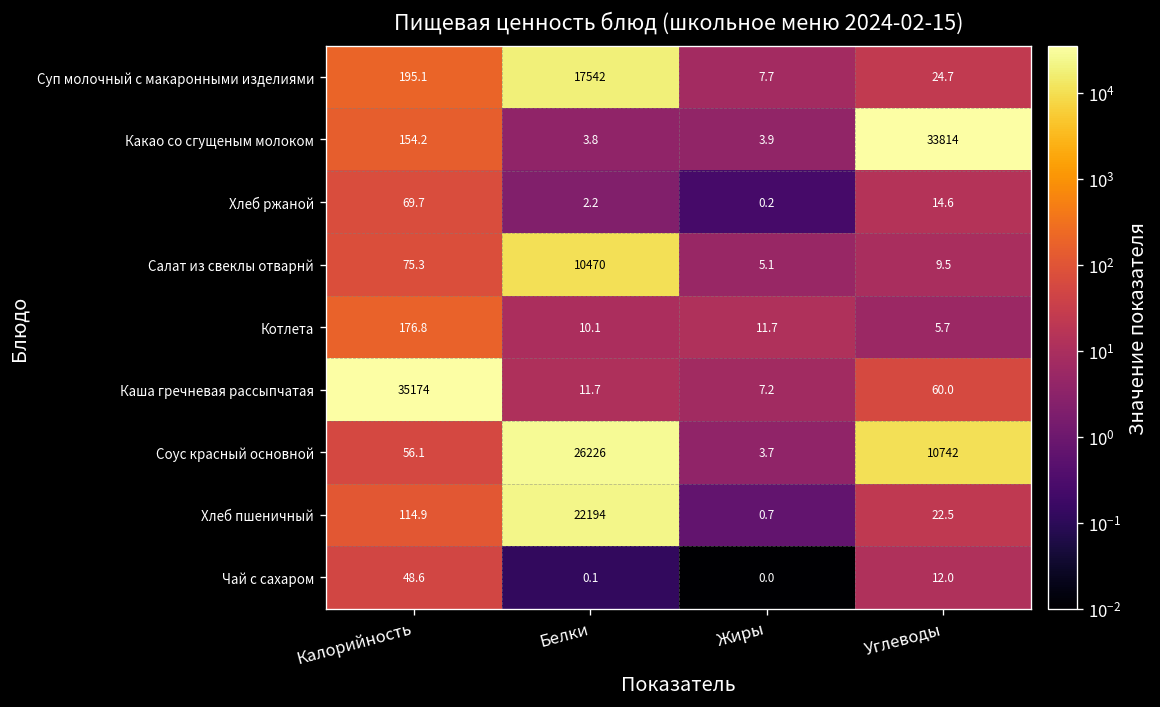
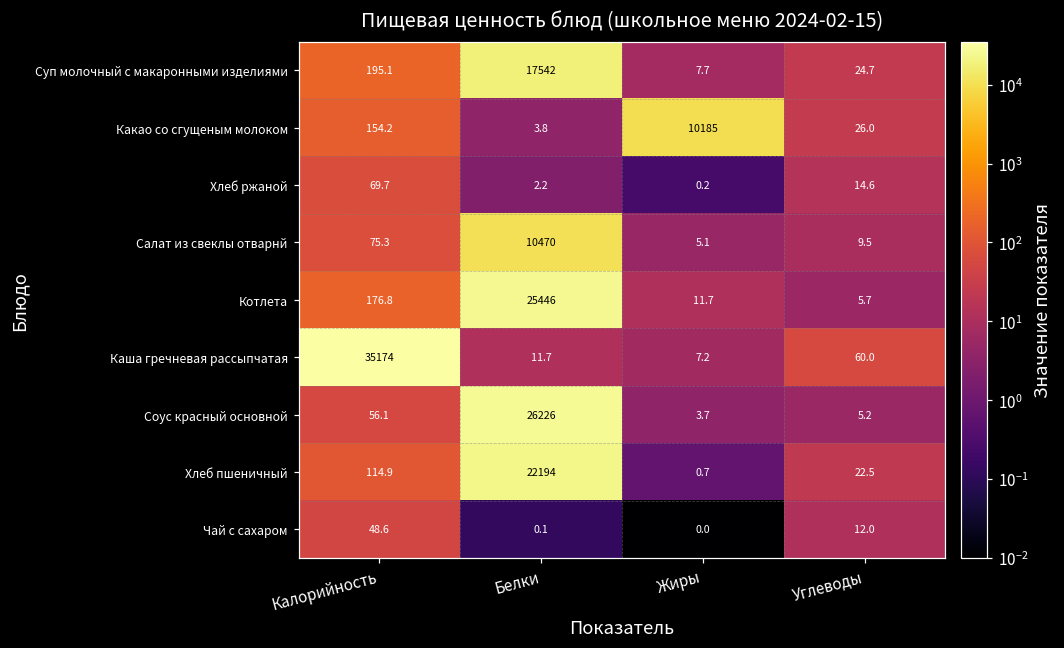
Какао со сгущеным молоком, Жиры: 3.9 -> 10185
Какао со сгущеным молоком, Углеводы: 33814 -> 26.0
Котлета, Белки: 10.1 -> 25446
Соус красный основной, Углеводы: 10742 -> 5.2
